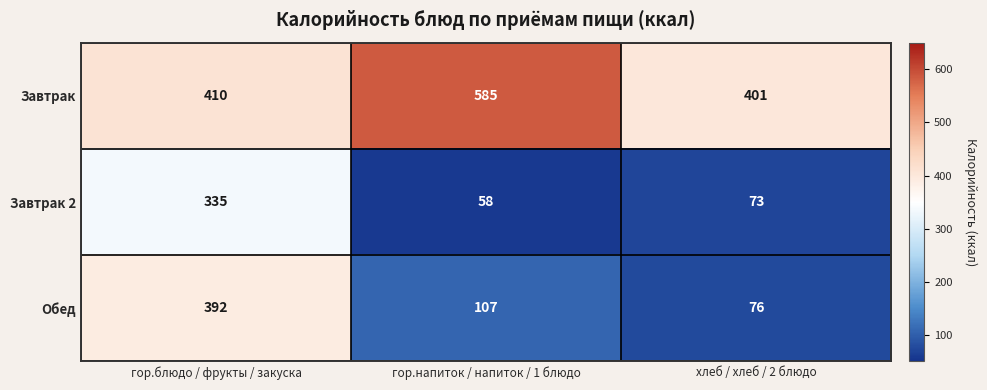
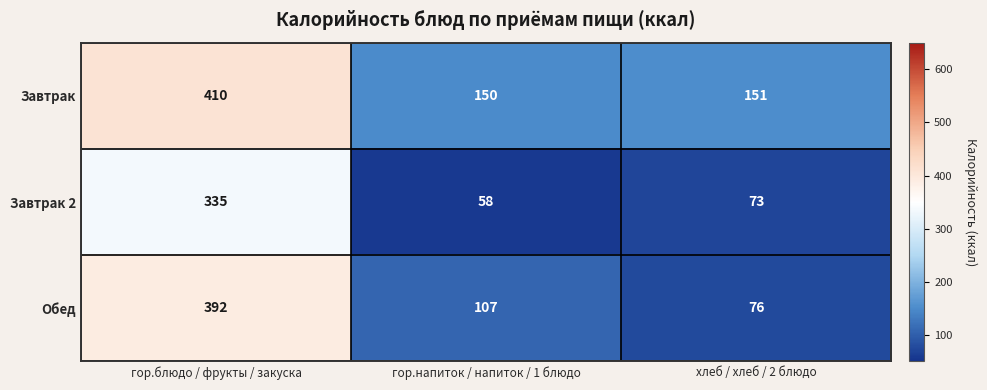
Завтрак, гор.напиток / напиток / 1 блюдо: 585 -> 150
Завтрак, хлеб / хлеб / 2 блюдо: 401 -> 151
